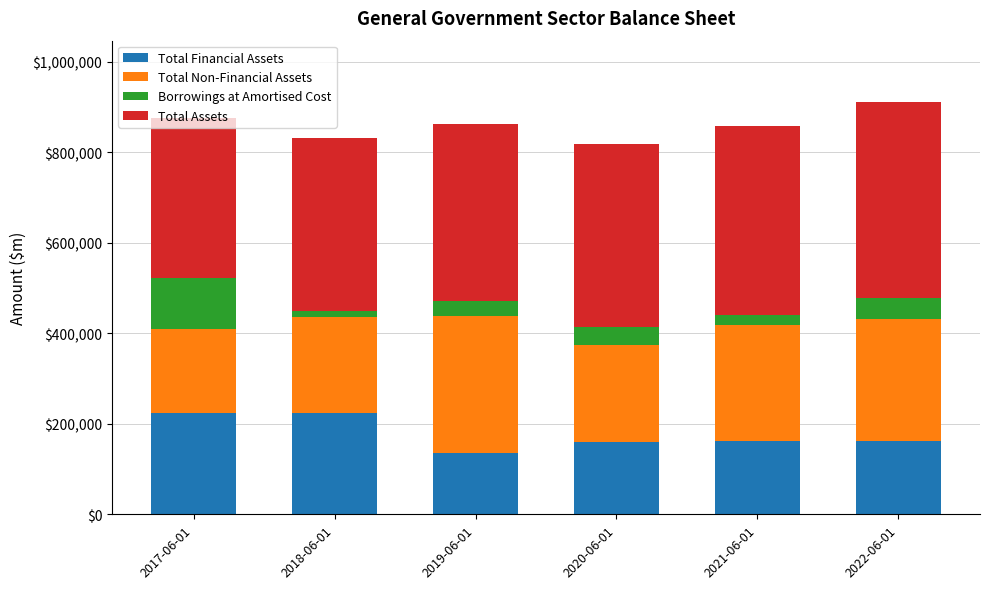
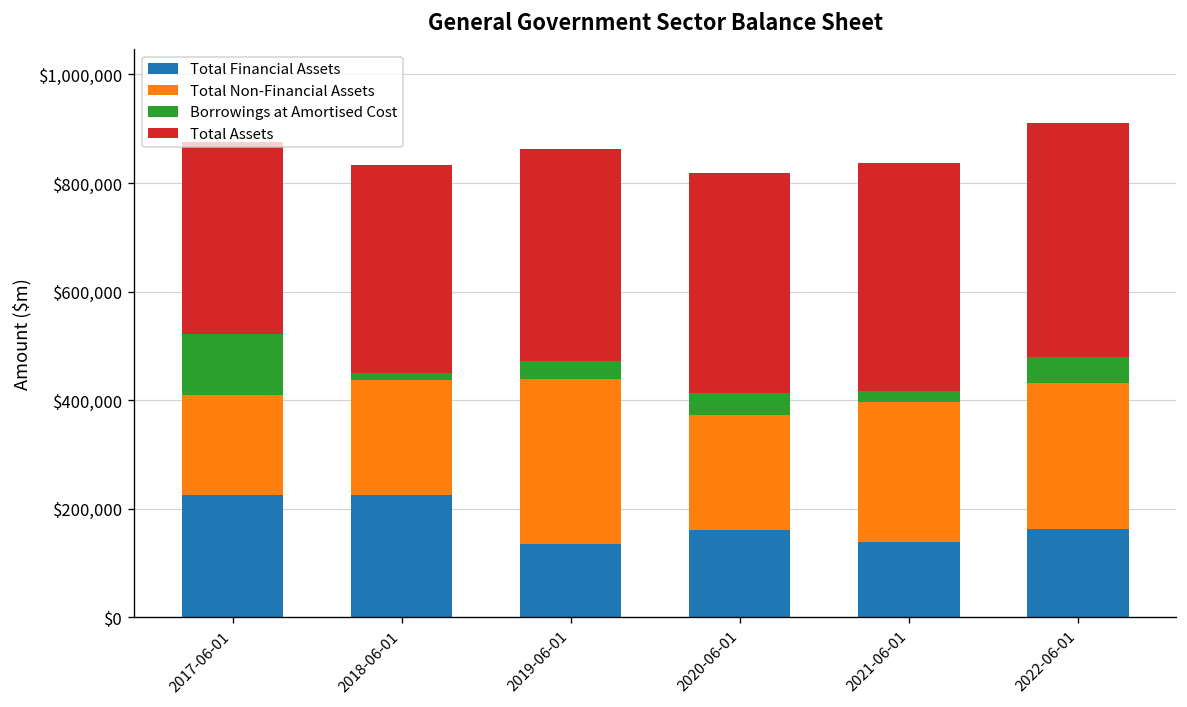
Total Financial Assets, 2021-06-01: $160,000 -> $140,000
